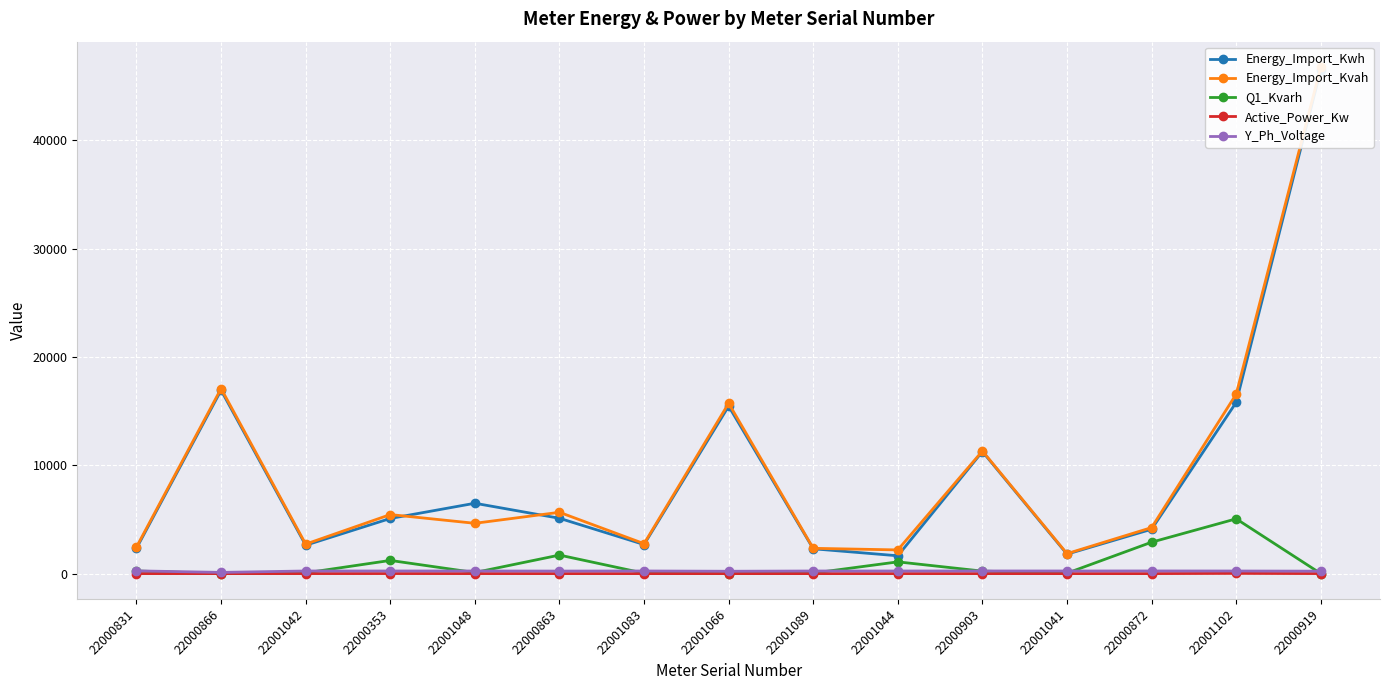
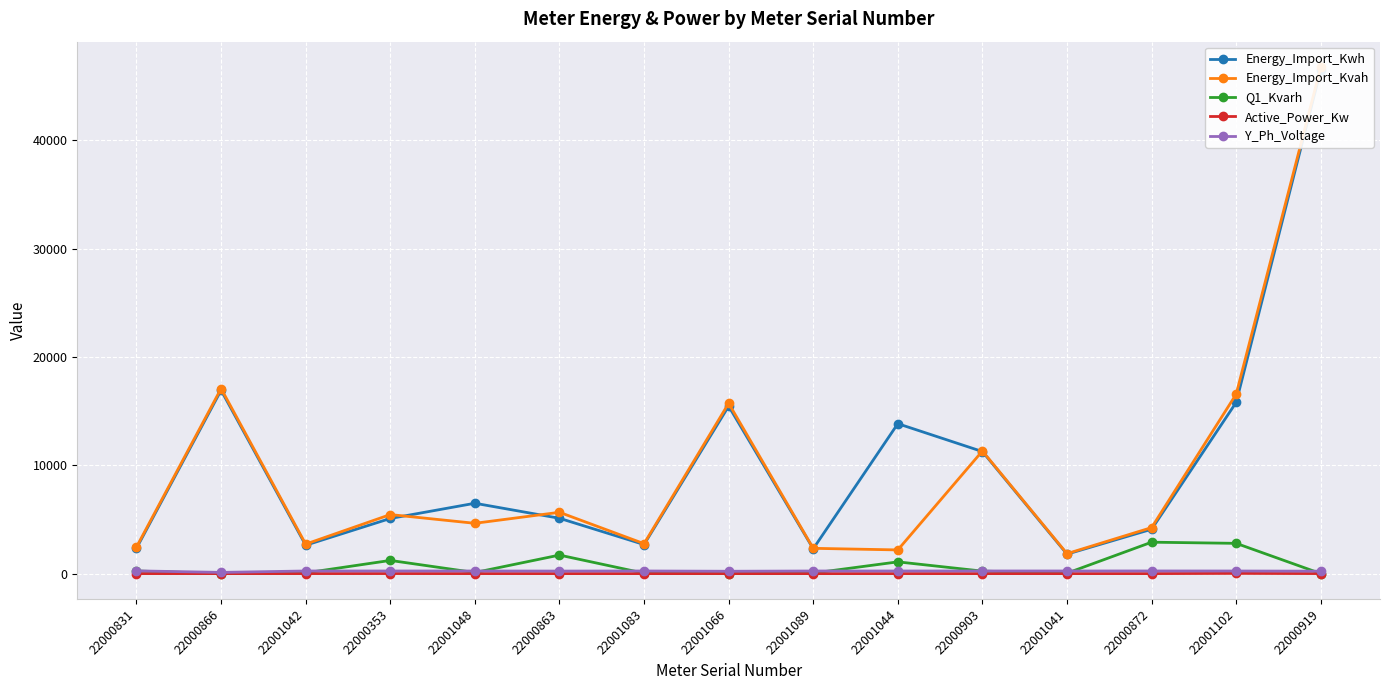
Energy_Import_Kwh, 22001044: 1600 -> 13800
Q1_Kvarh, 22001102: 5100 -> 2800
